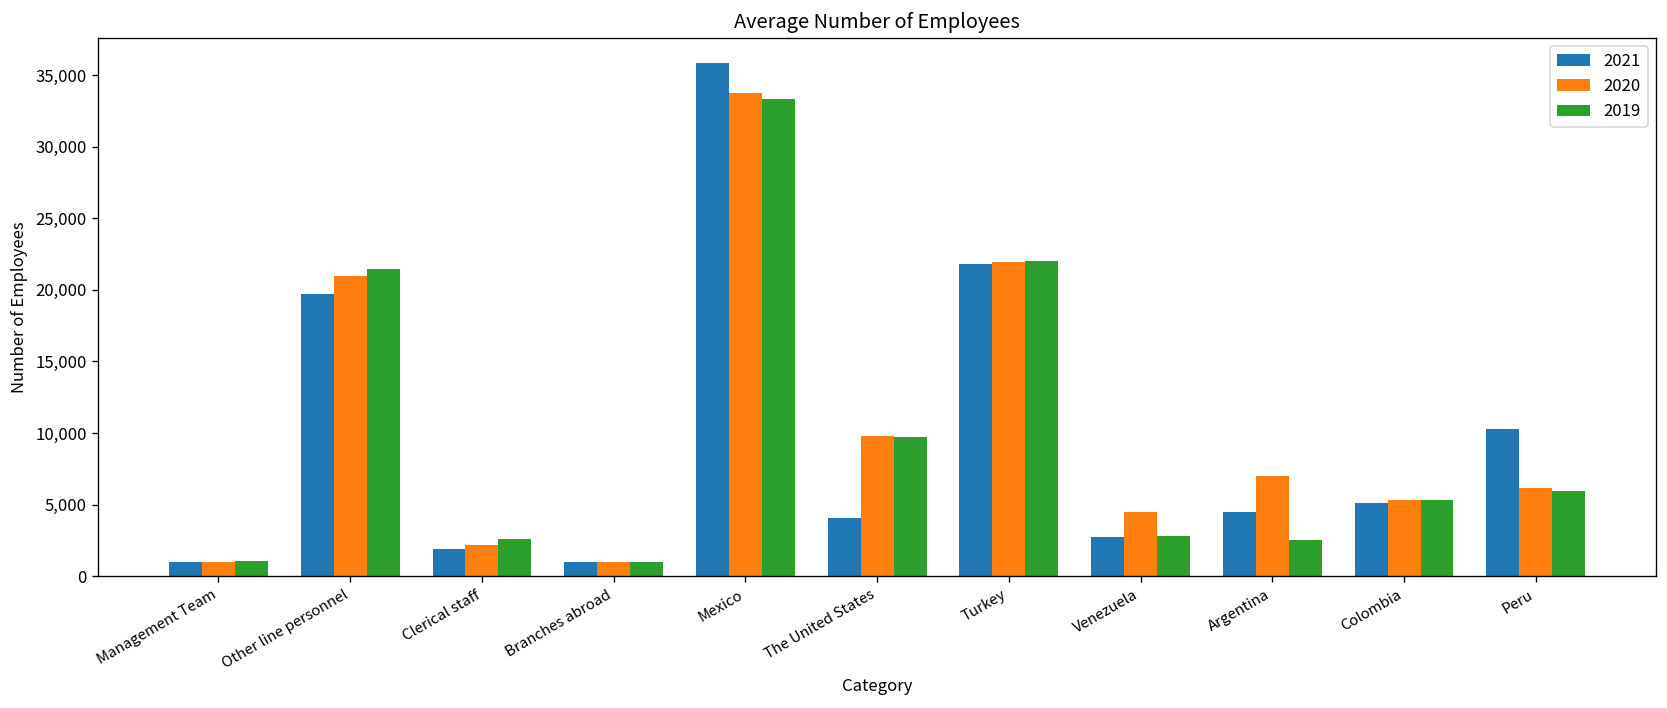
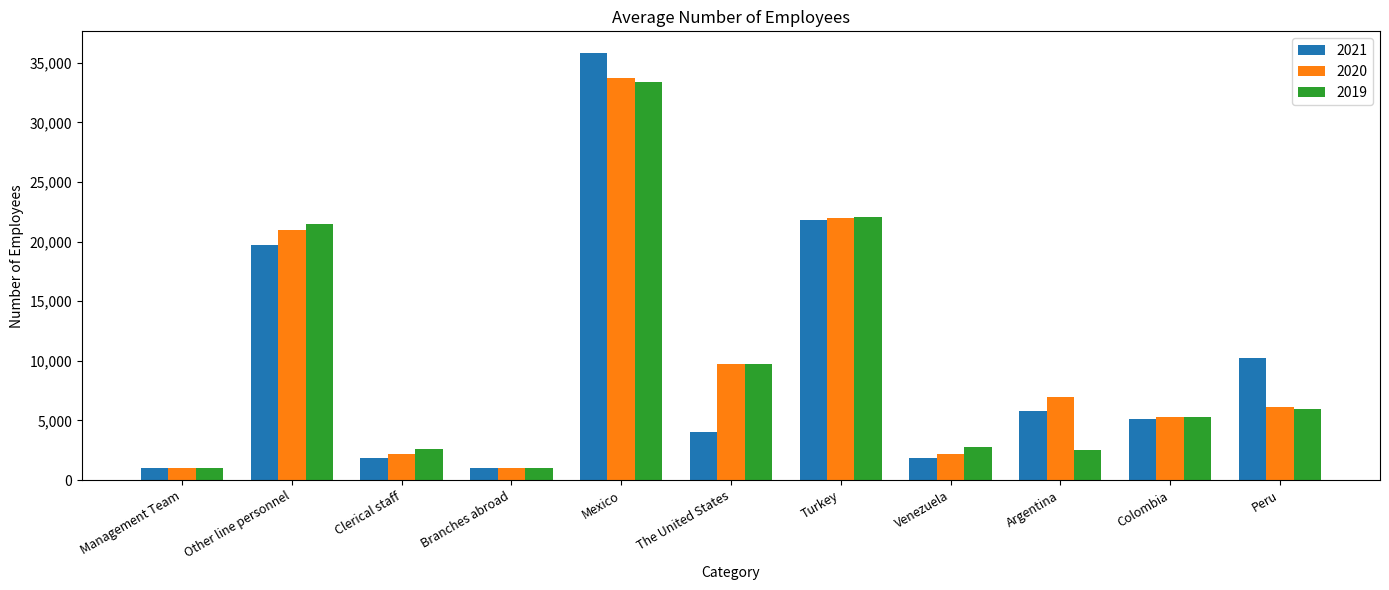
2021, Venezuela: 2,800 -> 1,900
2020, Venezuela: 4,500 -> 2,200
2021, Argentina: 4,500 -> 5,800
